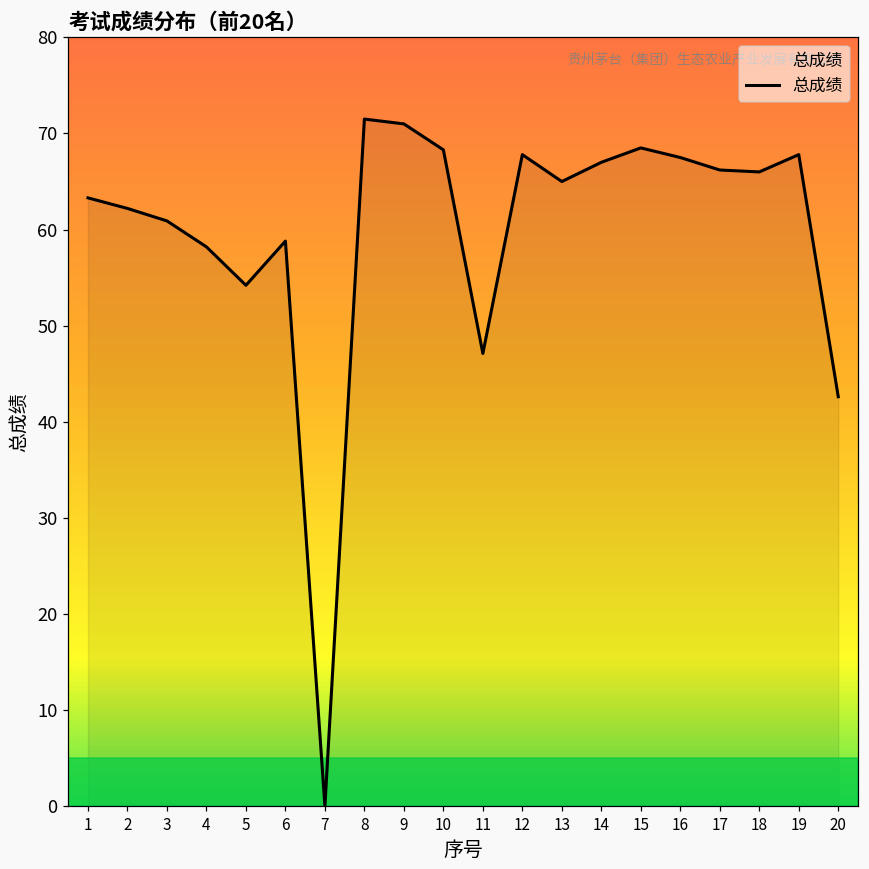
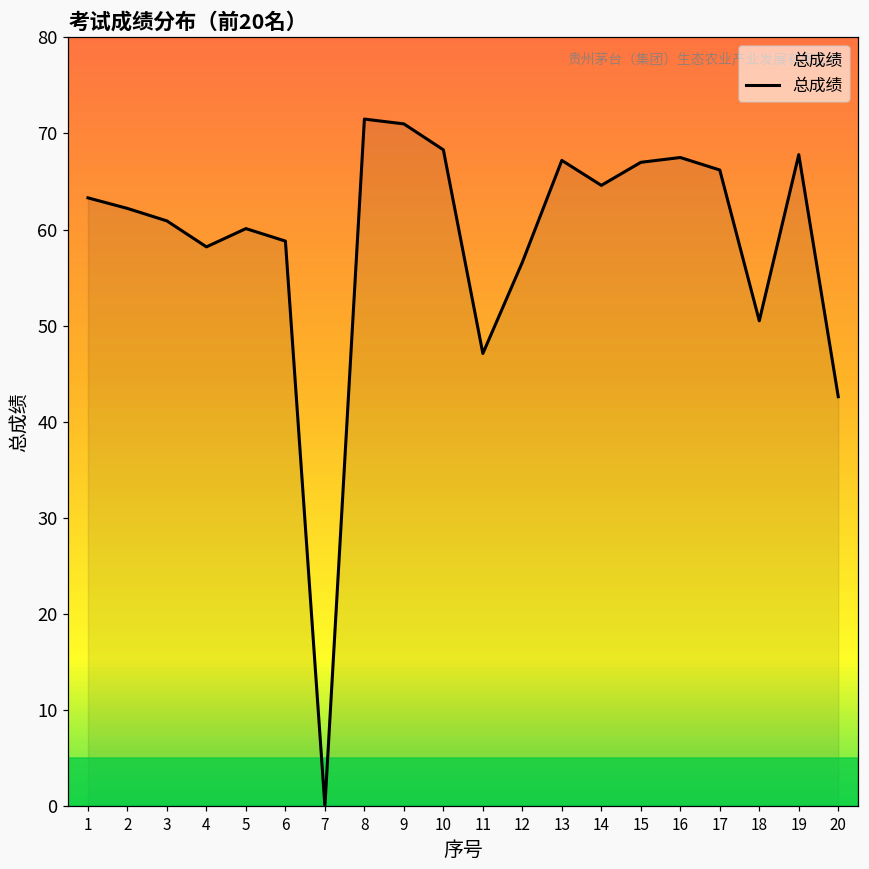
5: 54 -> 60
12: 68 -> 57
13: 65 -> 67
14: 67 -> 65
15: 69 -> 67
18: 66 -> 51
